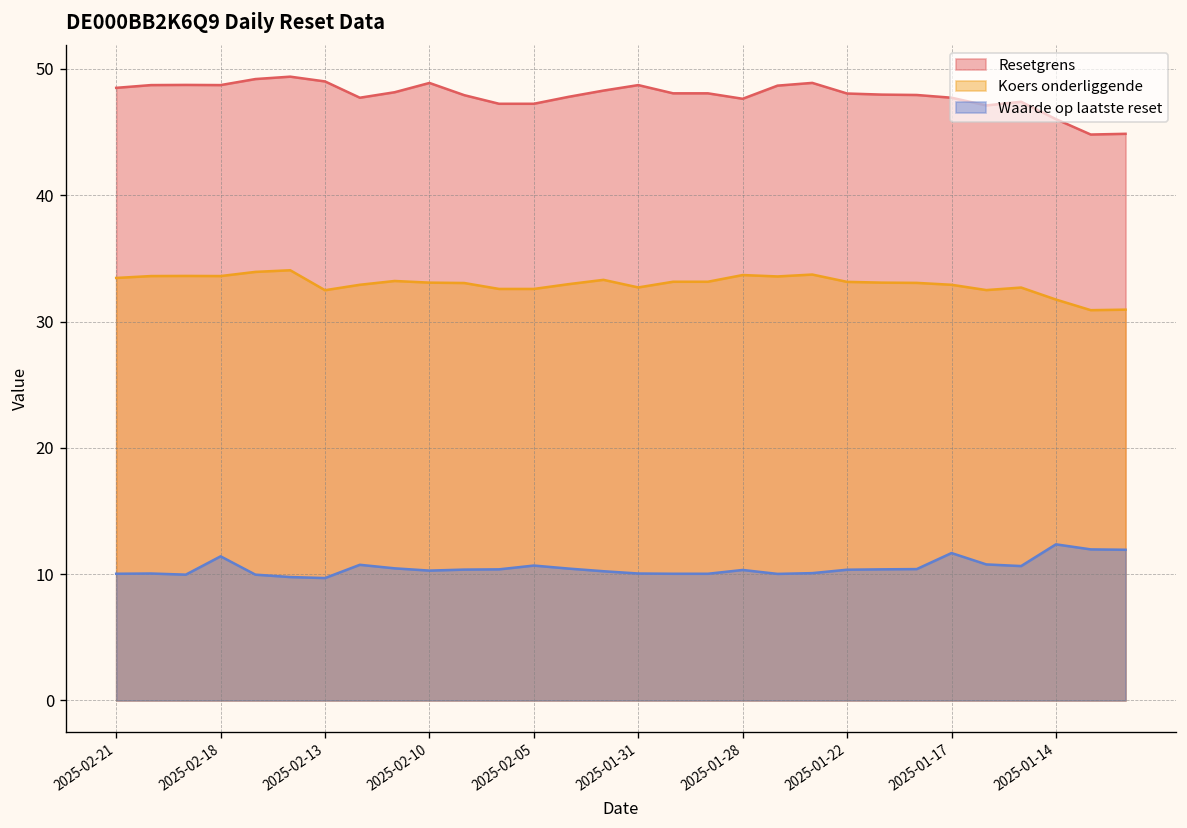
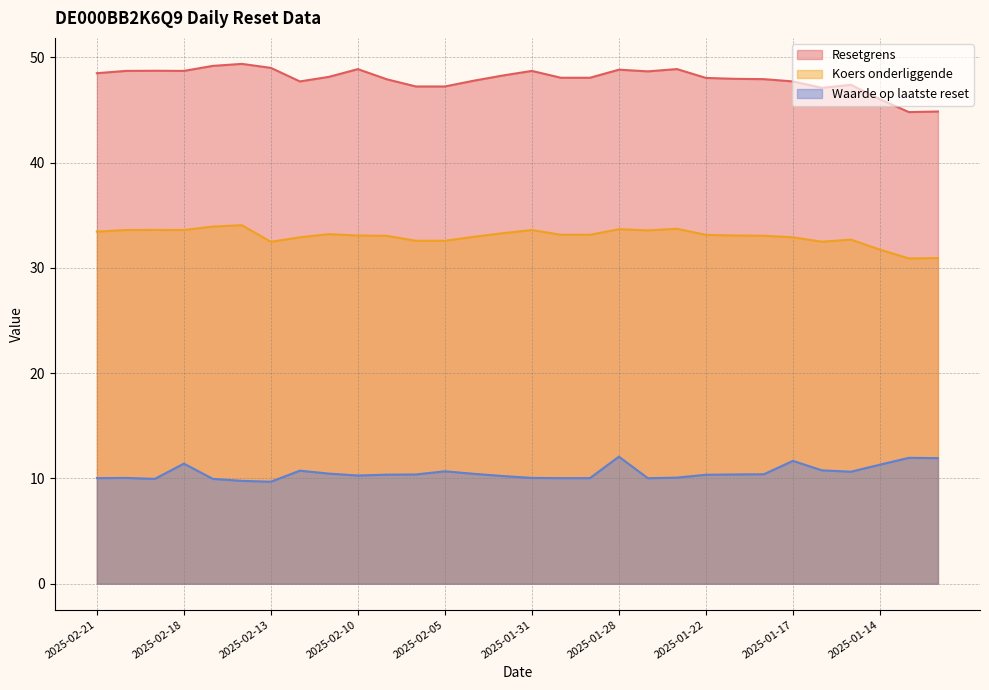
Koers onderliggende, 2025-01-31: 32.7 -> 33.6
Resetgrens, 2025-01-28: 47.6 -> 48.8
Waarde op laatste reset, 2025-01-28: 10.3 -> 12.1
Waarde op laatste reset, 2025-01-14: 12.4 -> 11.3
